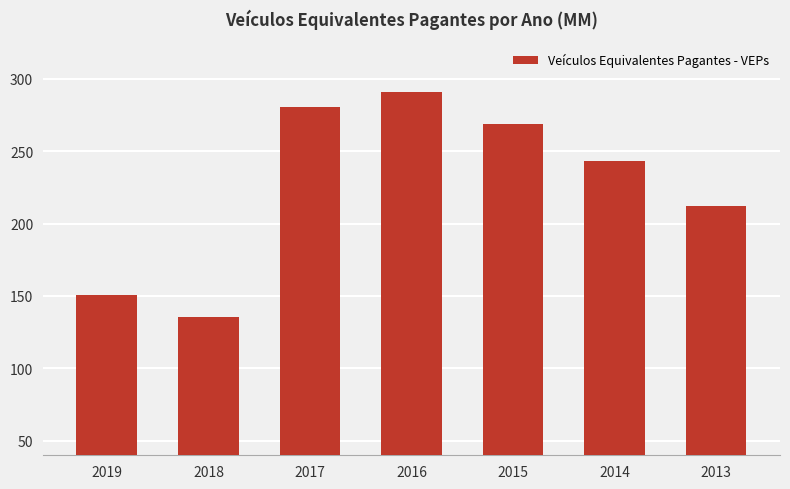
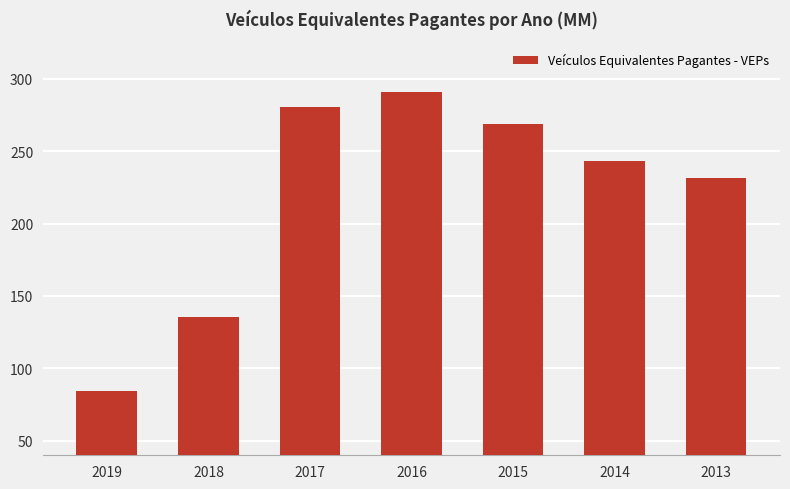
2019: 151 -> 84
2013: 212 -> 231
